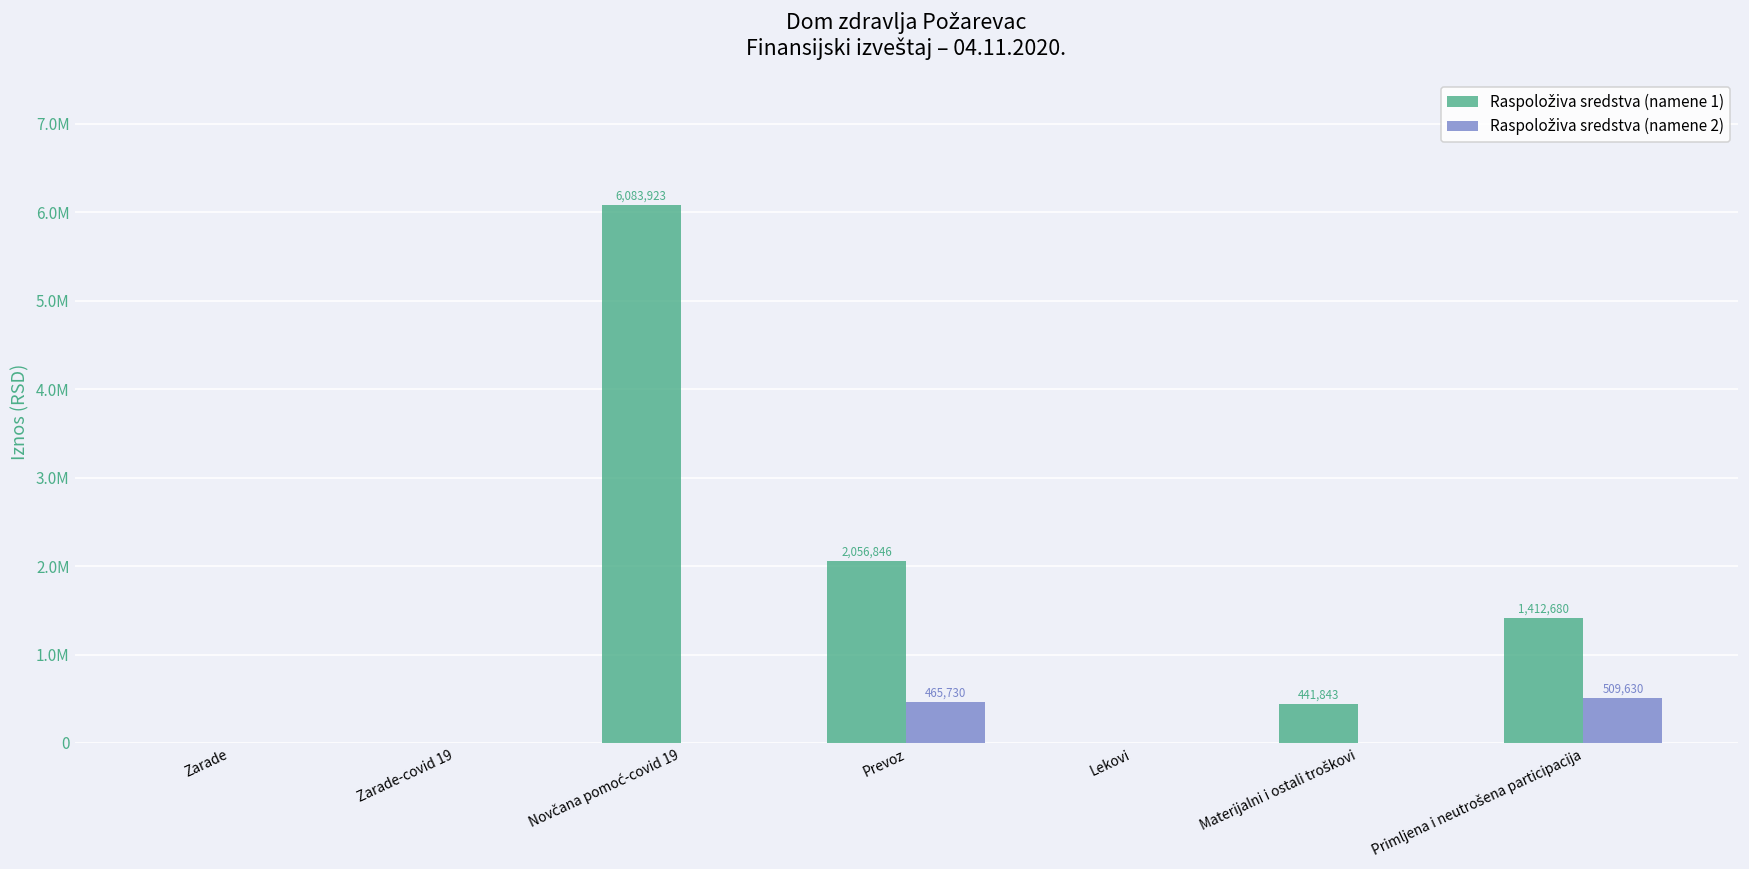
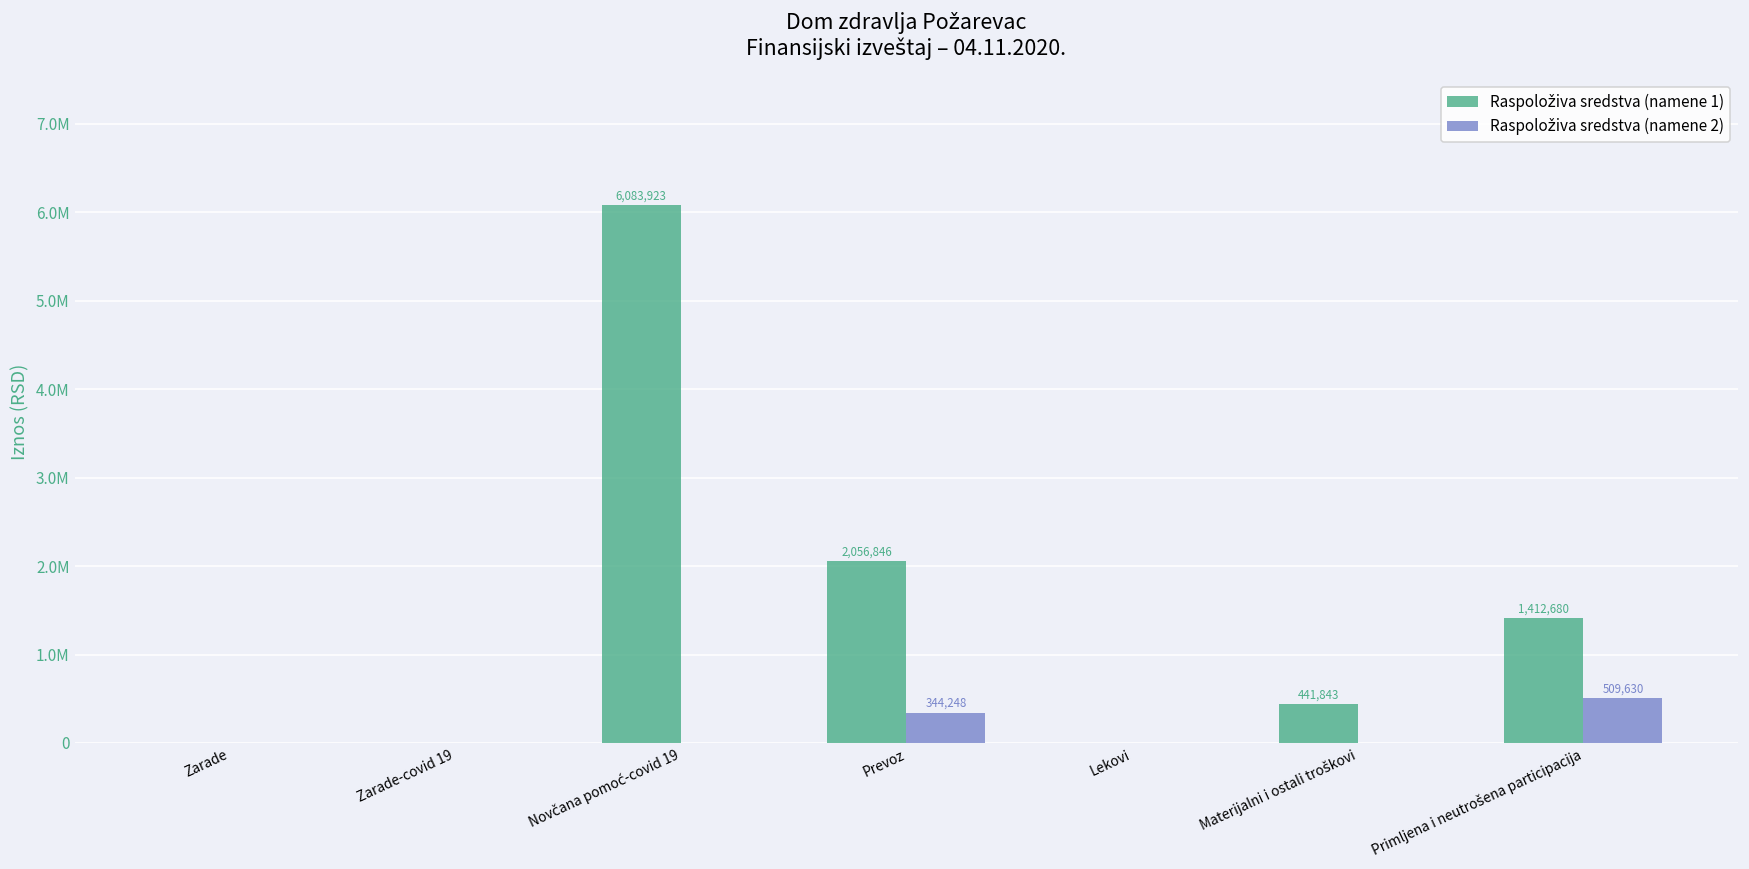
Raspoloživa sredstva (namene 2), Prevoz: 465,730 -> 344,248
